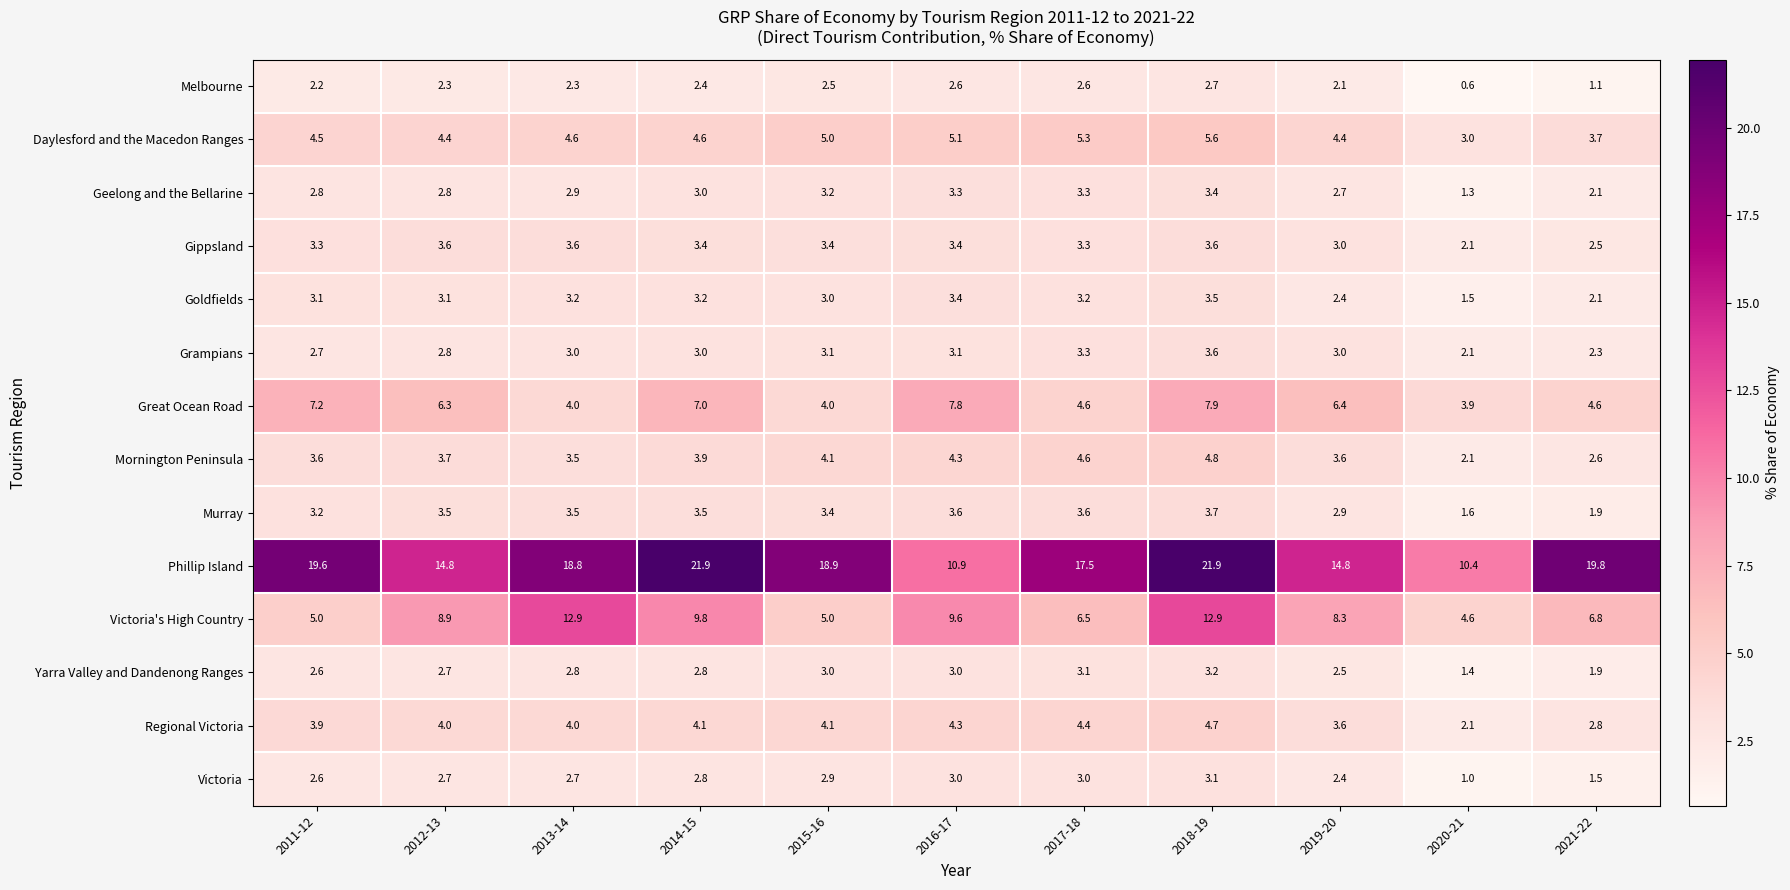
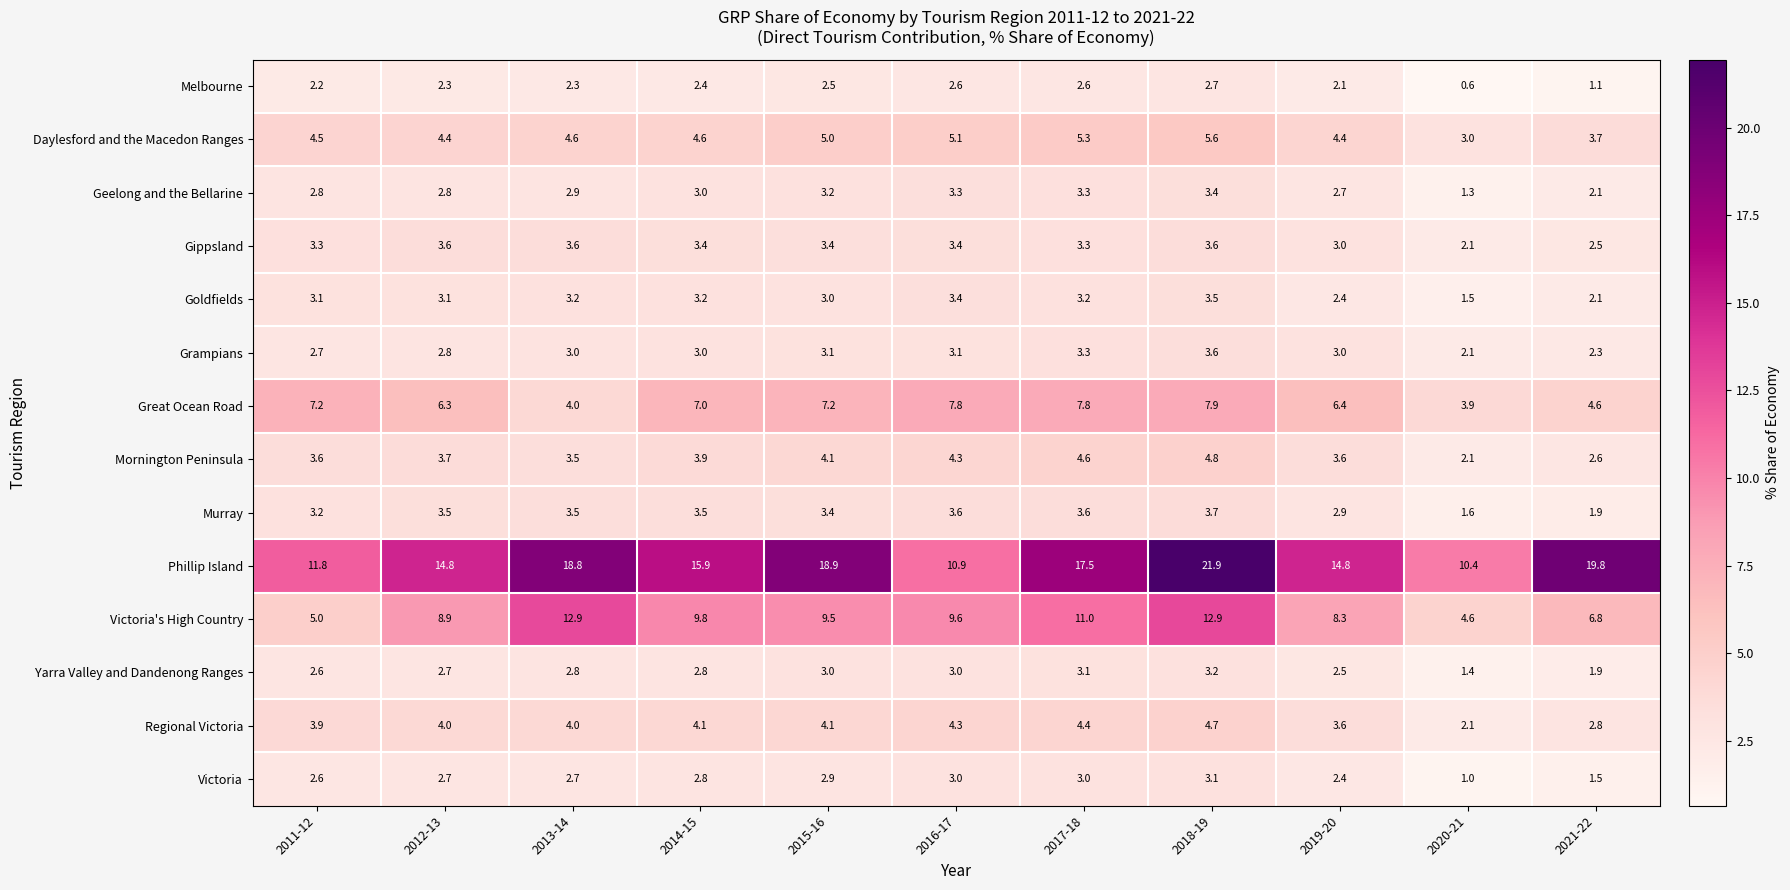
Great Ocean Road, 2015-16: 4.0 -> 7.2
Great Ocean Road, 2017-18: 4.6 -> 7.8
Phillip Island, 2011-12: 19.6 -> 11.8
Phillip Island, 2014-15: 21.9 -> 15.9
Victoria's High Country, 2015-16: 5.0 -> 9.5
Victoria's High Country, 2017-18: 6.5 -> 11.0
